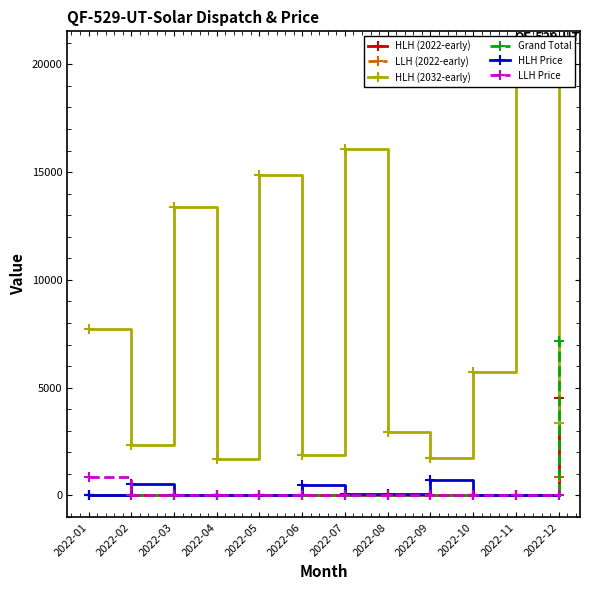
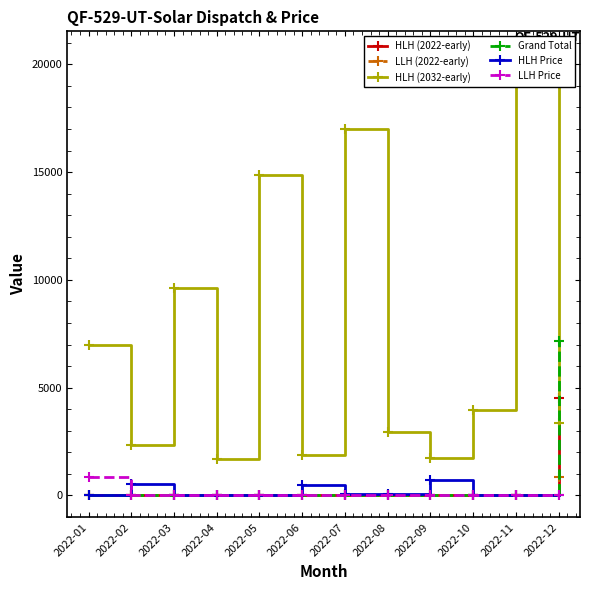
HLH (2032-early), 2022-01: 7700 -> 7000
HLH (2032-early), 2022-03: 13400 -> 9600
HLH (2032-early), 2022-07: 16100 -> 17000
HLH (2032-early), 2022-10: 5700 -> 4000
